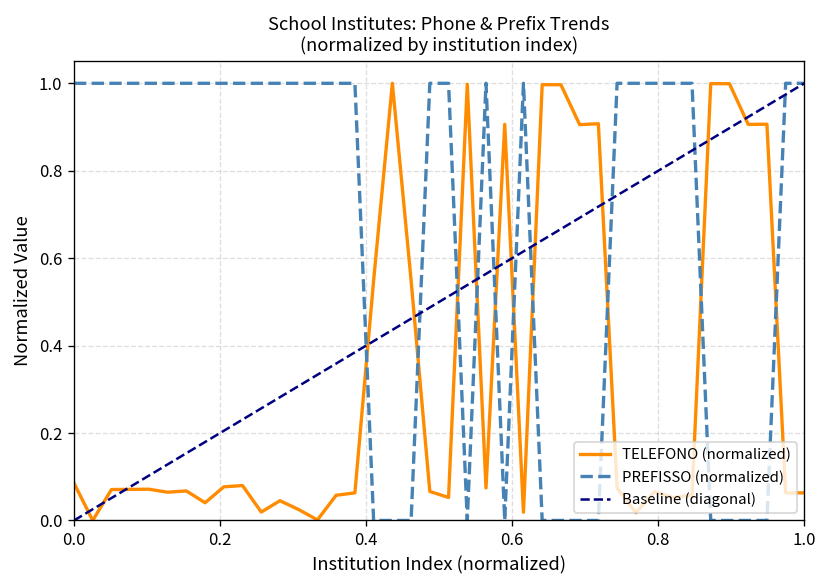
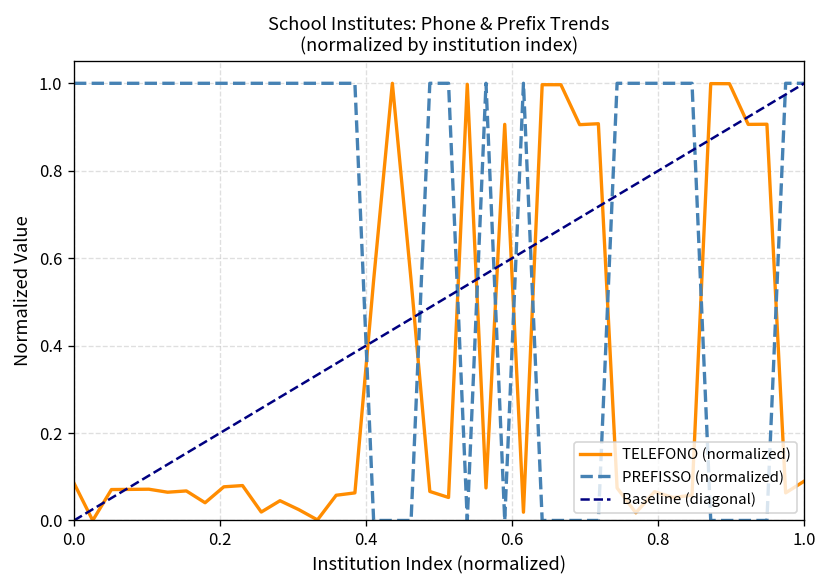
TELEFONO (normalized), 1.0: 0.06 -> 0.09
